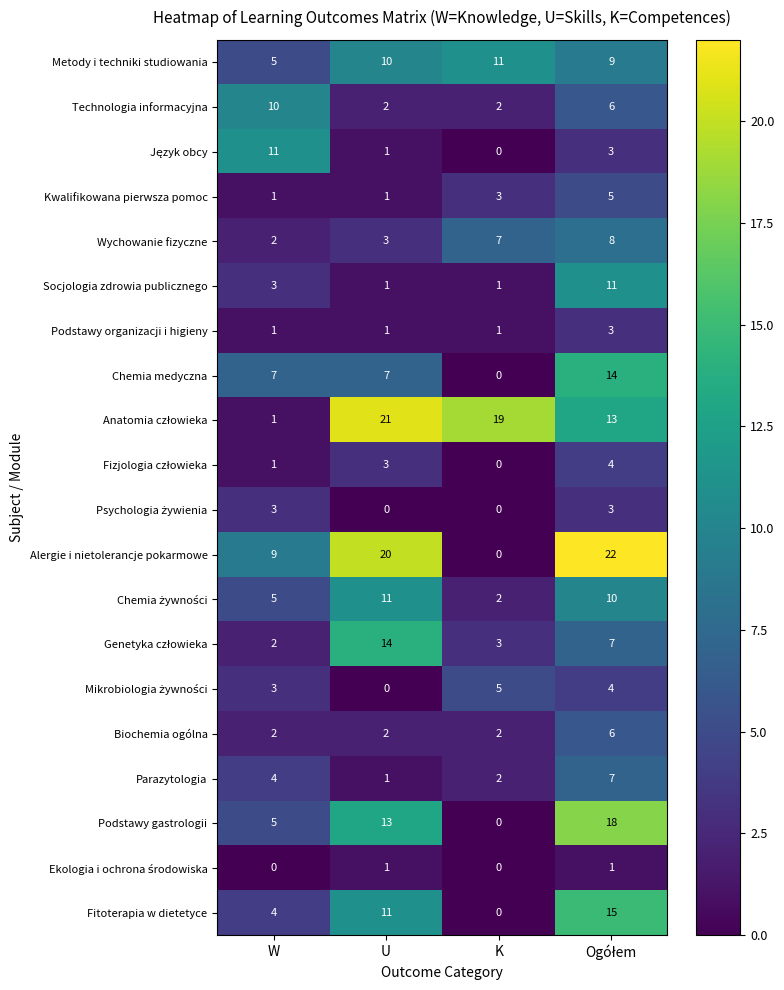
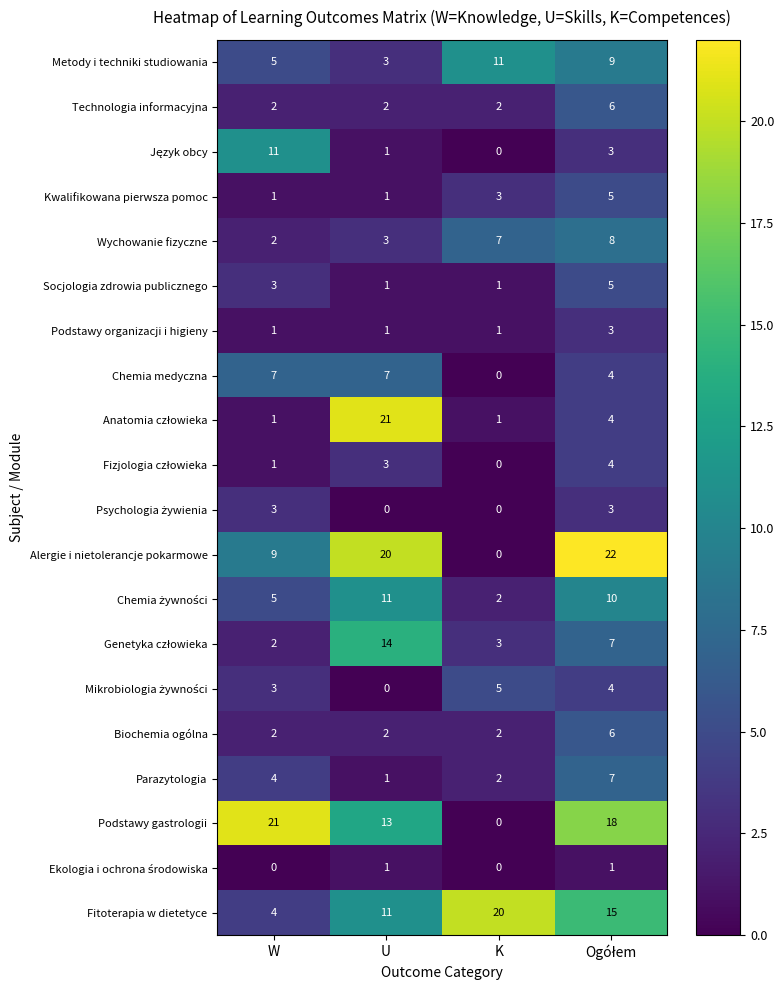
Metody i techniki studiowania, U: 10 -> 3
Technologia informacyjna, W: 10 -> 2
Socjologia zdrowia publicznego, Ogółem: 11 -> 5
Chemia medyczna, Ogółem: 14 -> 4
Anatomia człowieka, K: 19 -> 1
Anatomia człowieka, Ogółem: 13 -> 4
Podstawy gastrologii, W: 5 -> 21
Fitoterapia w dietetyce, K: 0 -> 20
